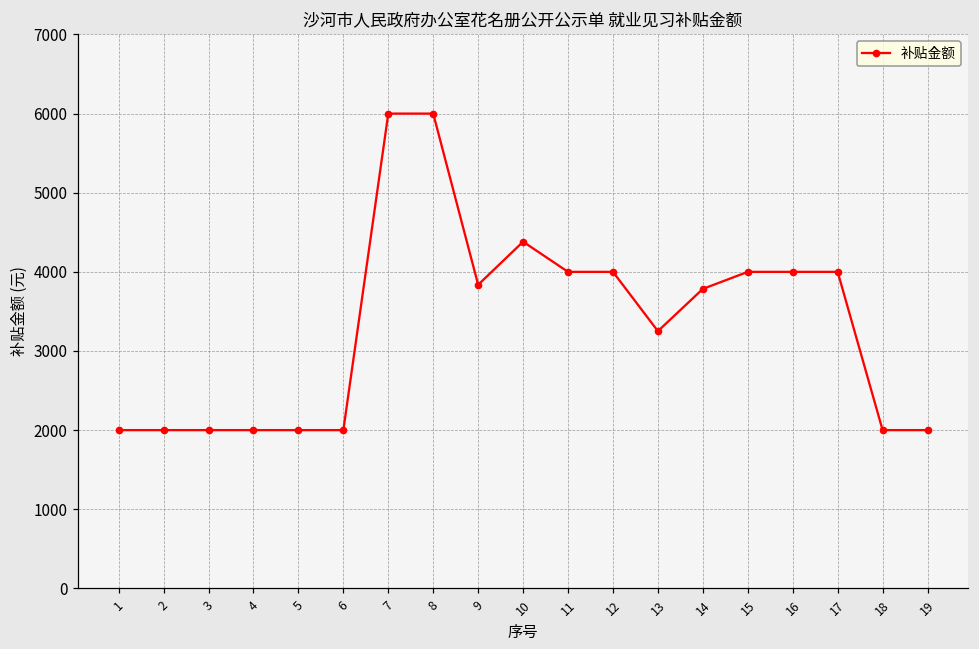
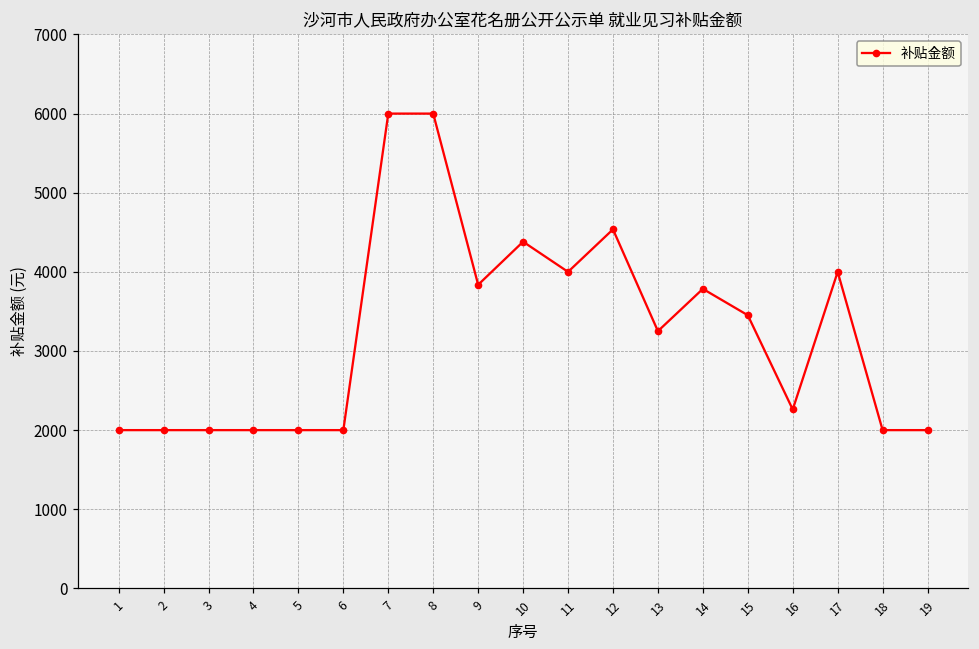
12: 4000 -> 4500
15: 4000 -> 3500
16: 4000 -> 2300
